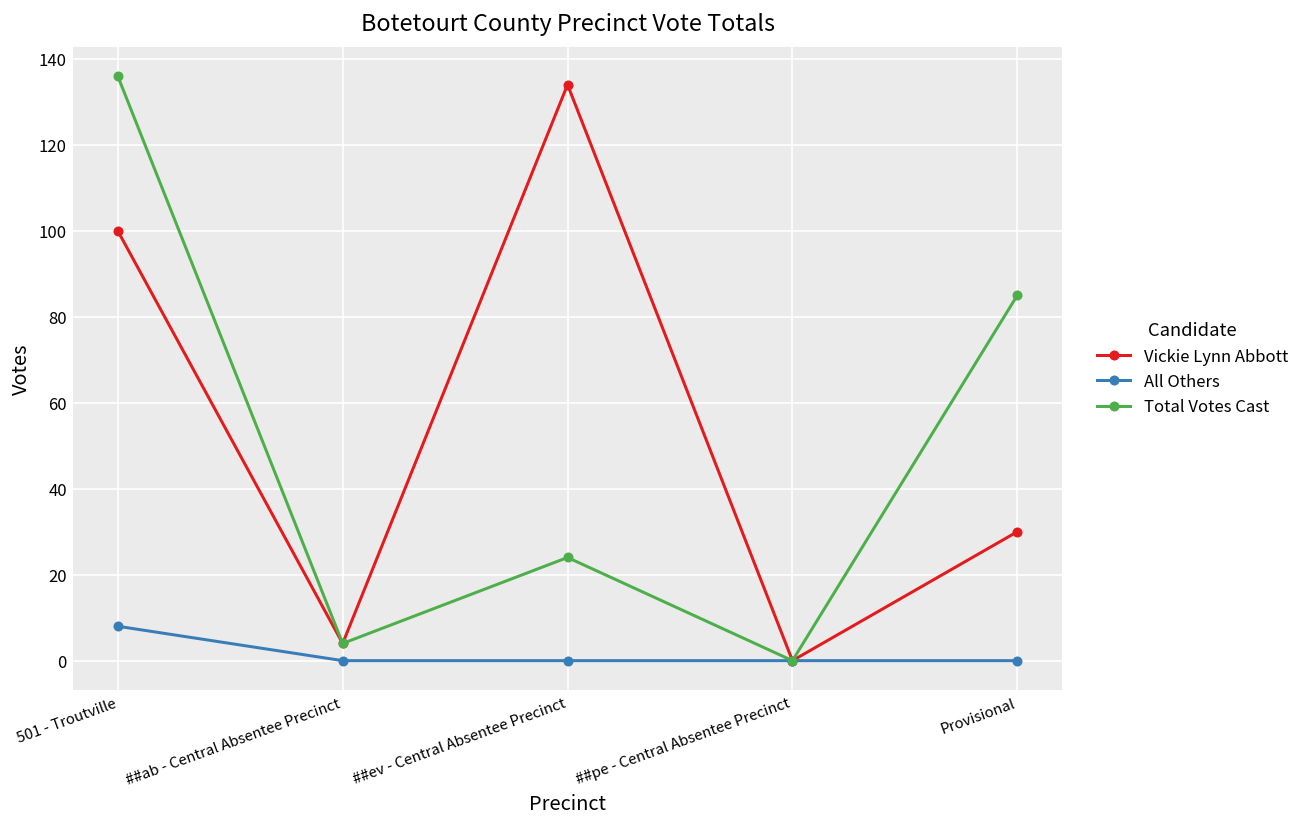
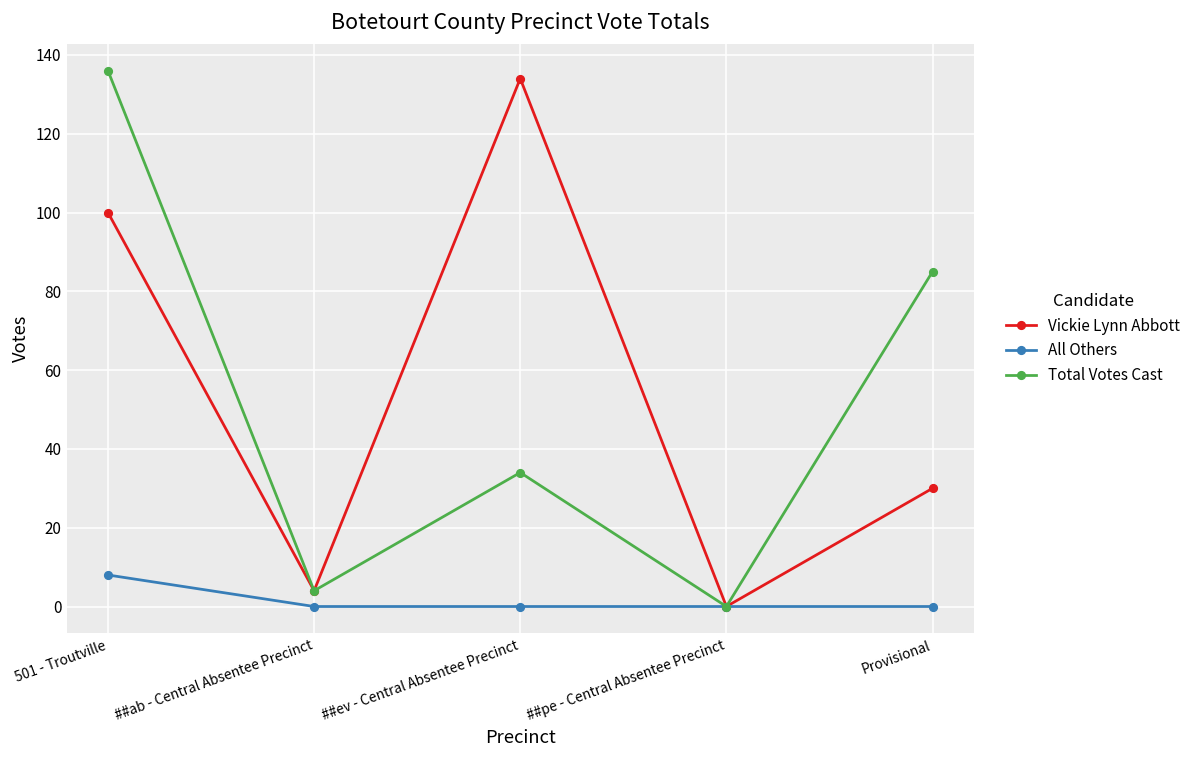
Total Votes Cast, ##ev - Central Absentee Precinct: 24 -> 34
